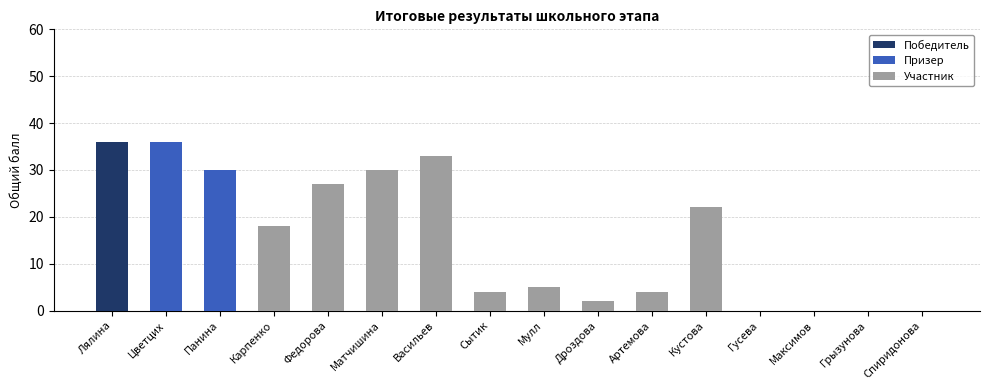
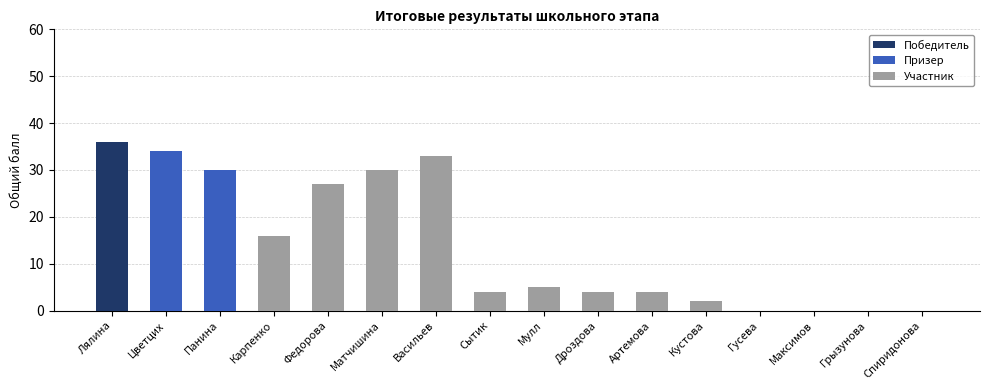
Цветцих: 36 -> 34
Карпенко: 18 -> 16
Дроздова: 2 -> 4
Кустова: 22 -> 2
